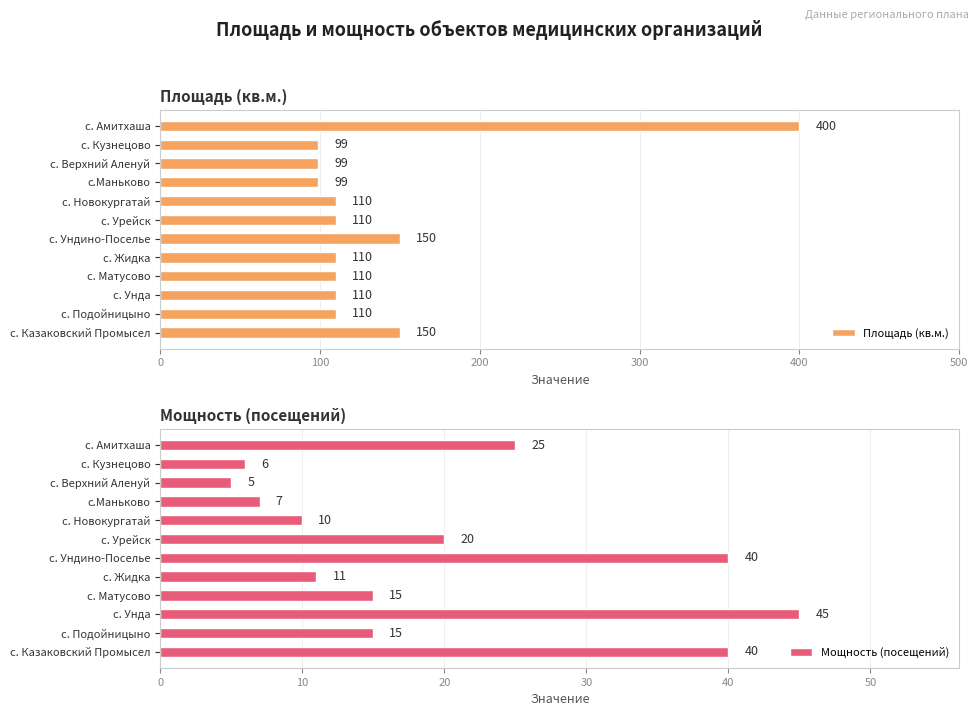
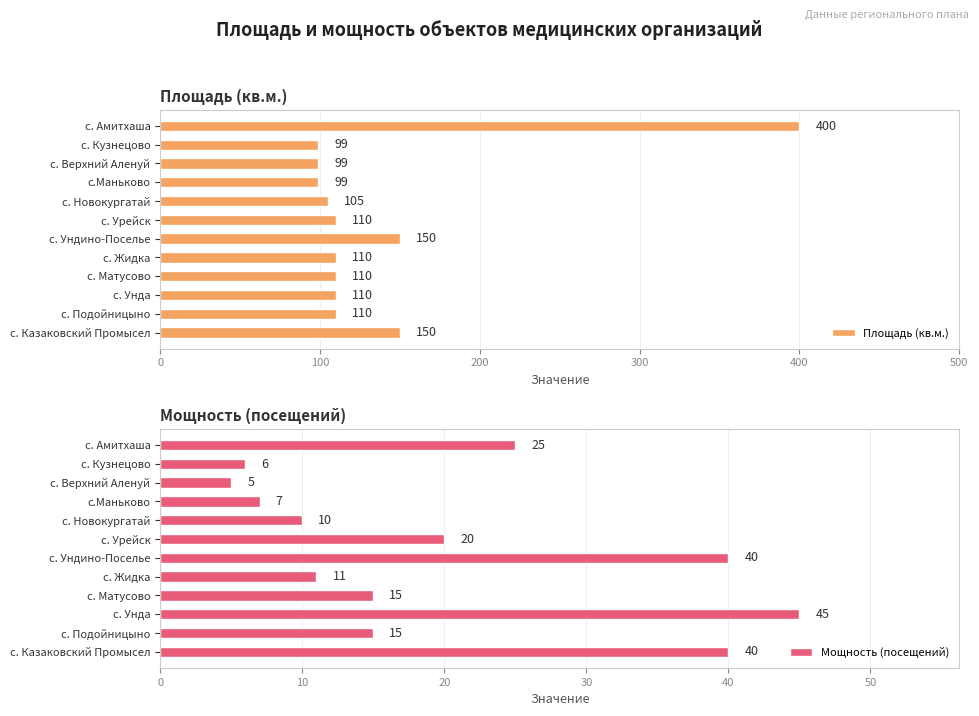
Площадь (кв.м.), с. Новокургатай: 110 -> 105
